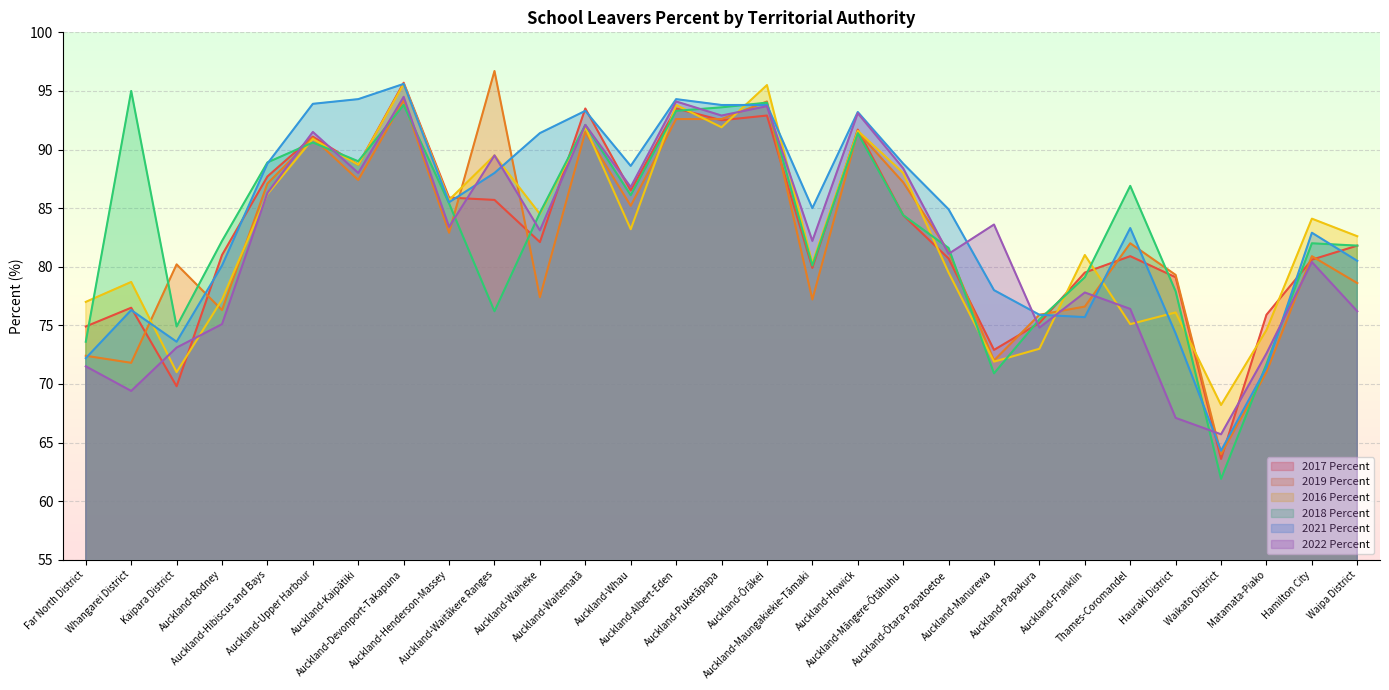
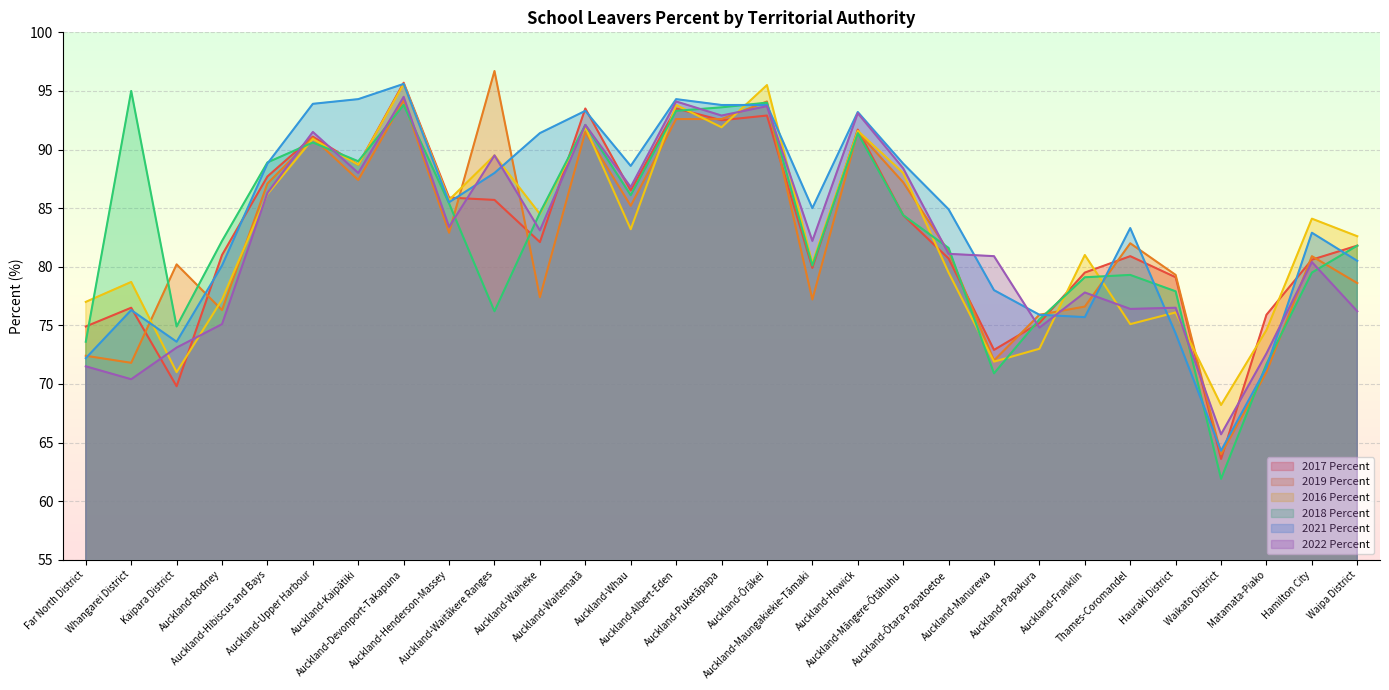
2022 Percent, Whangarei District: 69.4 -> 70.4
2022 Percent, Auckland-Manurewa: 83.6 -> 80.9
2018 Percent, Thames-Coromandel: 86.9 -> 79.3
2022 Percent, Hauraki District: 67.1 -> 76.5
2018 Percent, Hamilton City: 82.0 -> 79.5
